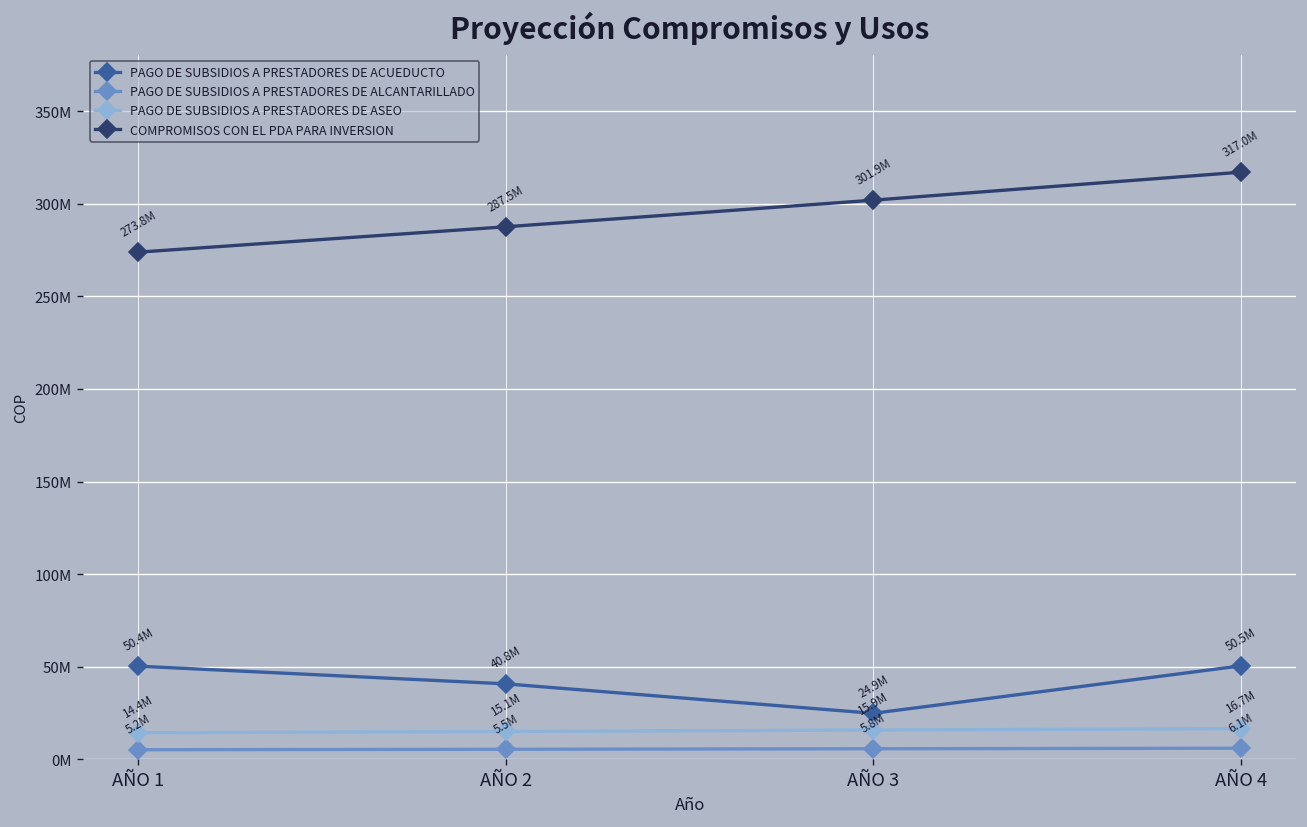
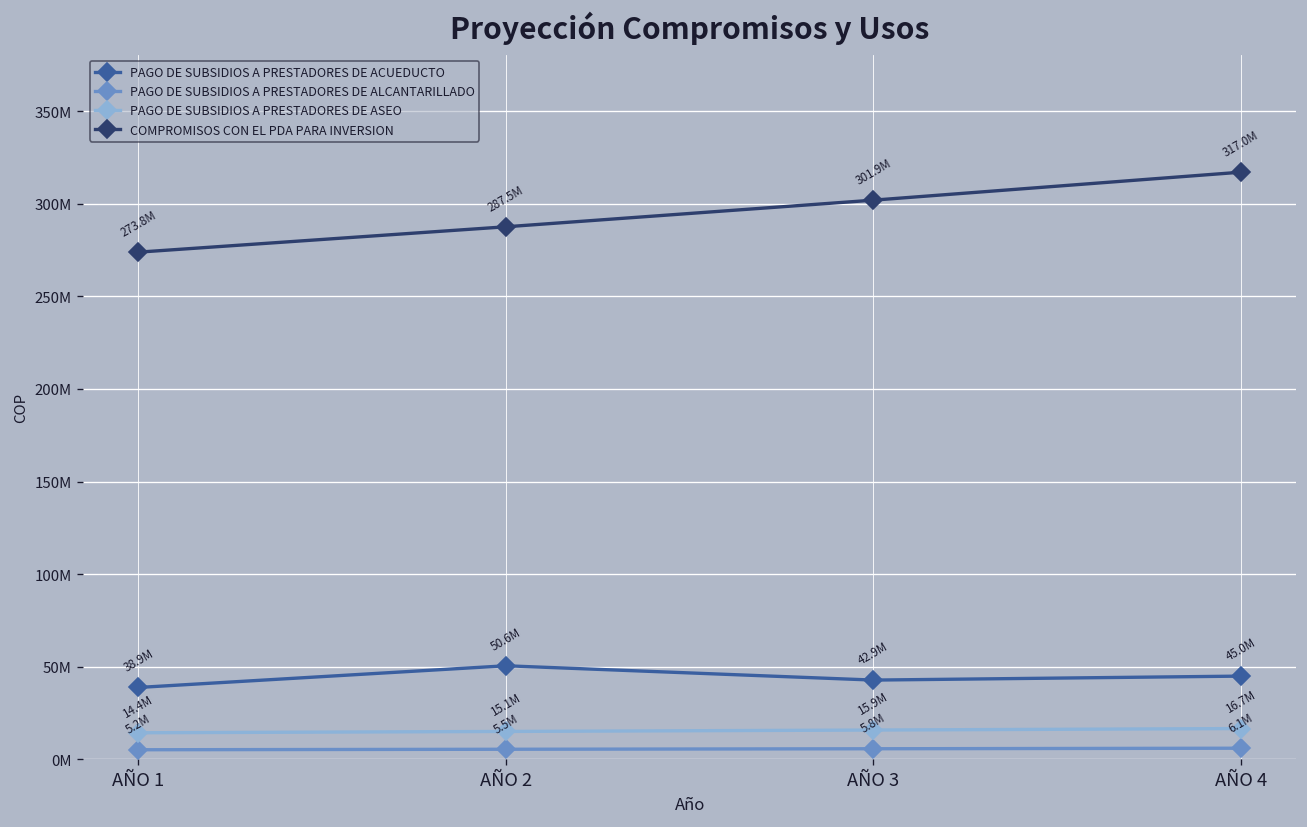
PAGO DE SUBSIDIOS A PRESTADORES DE ACUEDUCTO, AÑO 1: 50.4M -> 38.9M
PAGO DE SUBSIDIOS A PRESTADORES DE ACUEDUCTO, AÑO 2: 40.8M -> 50.6M
PAGO DE SUBSIDIOS A PRESTADORES DE ACUEDUCTO, AÑO 3: 24.9M -> 42.9M
PAGO DE SUBSIDIOS A PRESTADORES DE ACUEDUCTO, AÑO 4: 50.5M -> 45.0M
